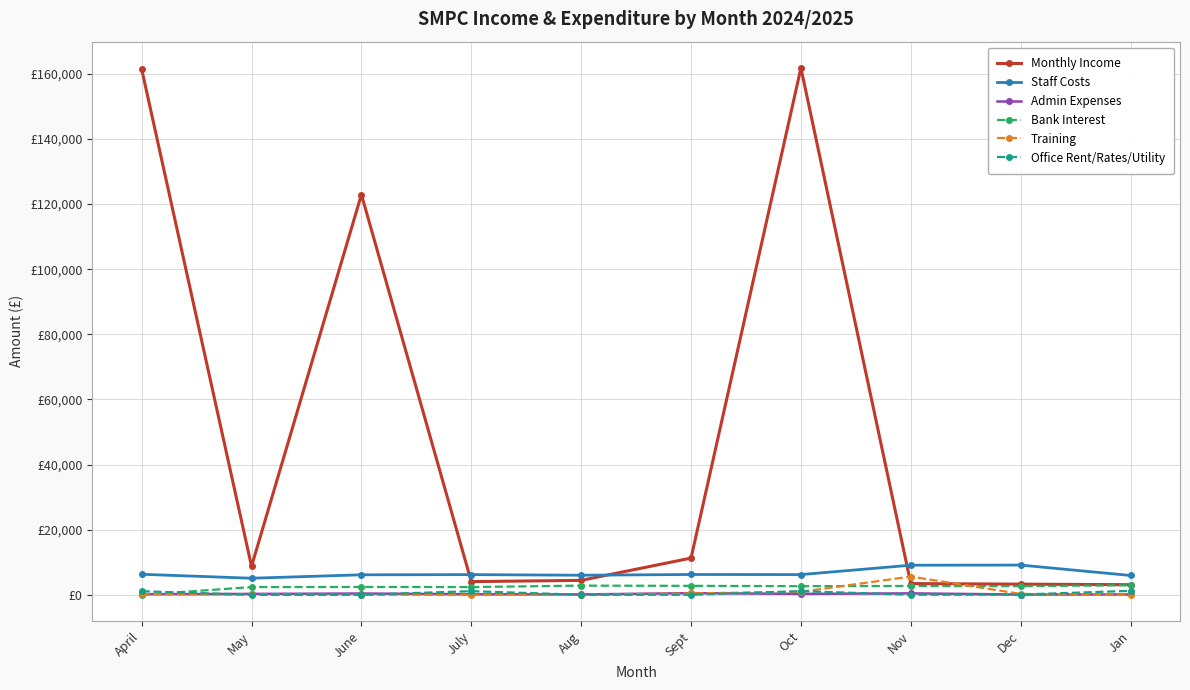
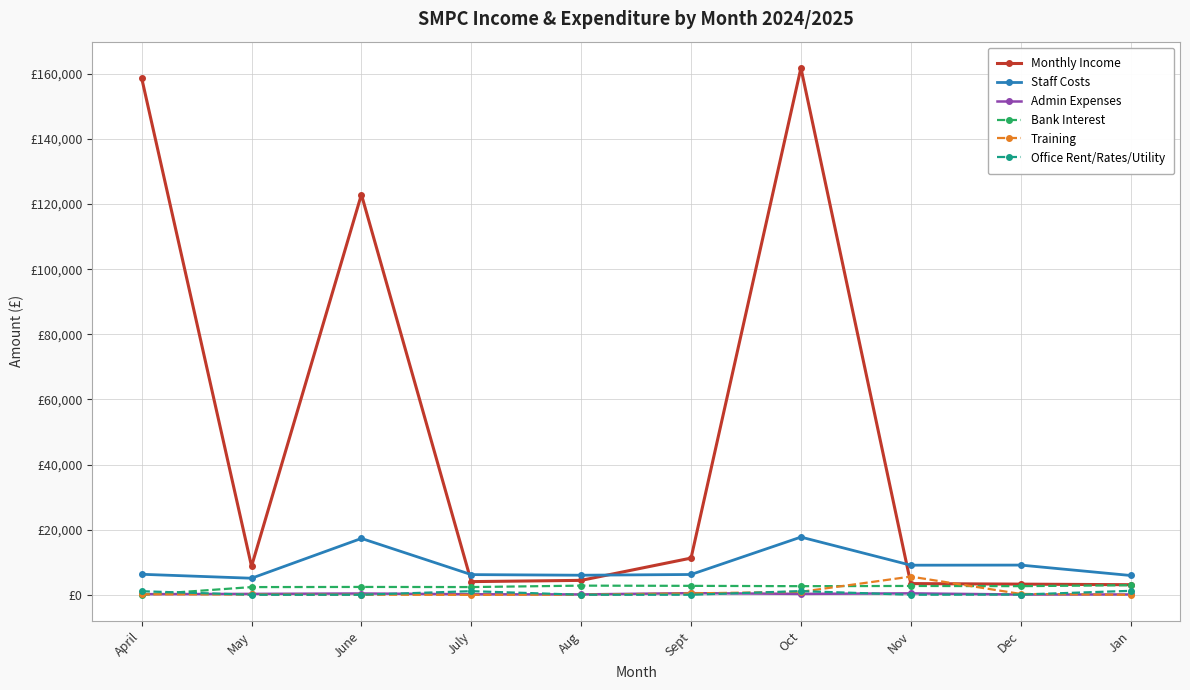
Monthly Income, April: £161,000 -> £159,000
Staff Costs, June: £6,000 -> £17,000
Staff Costs, Oct: £6,000 -> £18,000
